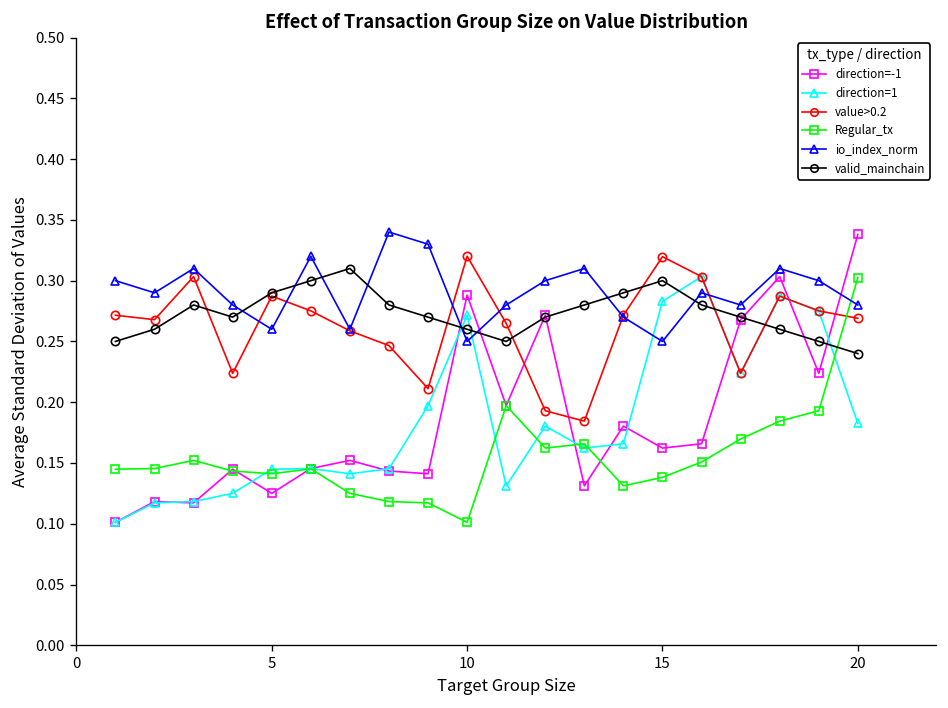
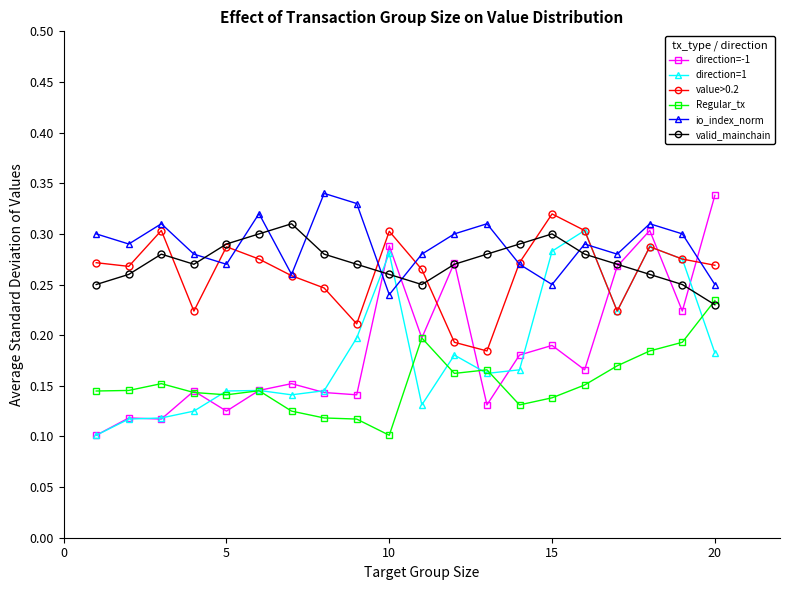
io_index_norm, 5: 0.26 -> 0.27
direction=1, 10: 0.272 -> 0.281
value>0.2, 10: 0.320 -> 0.303
io_index_norm, 10: 0.25 -> 0.24
direction=-1, 15: 0.162 -> 0.190
Regular_tx, 20: 0.303 -> 0.234
io_index_norm, 20: 0.28 -> 0.25
valid_mainchain, 20: 0.24 -> 0.23
